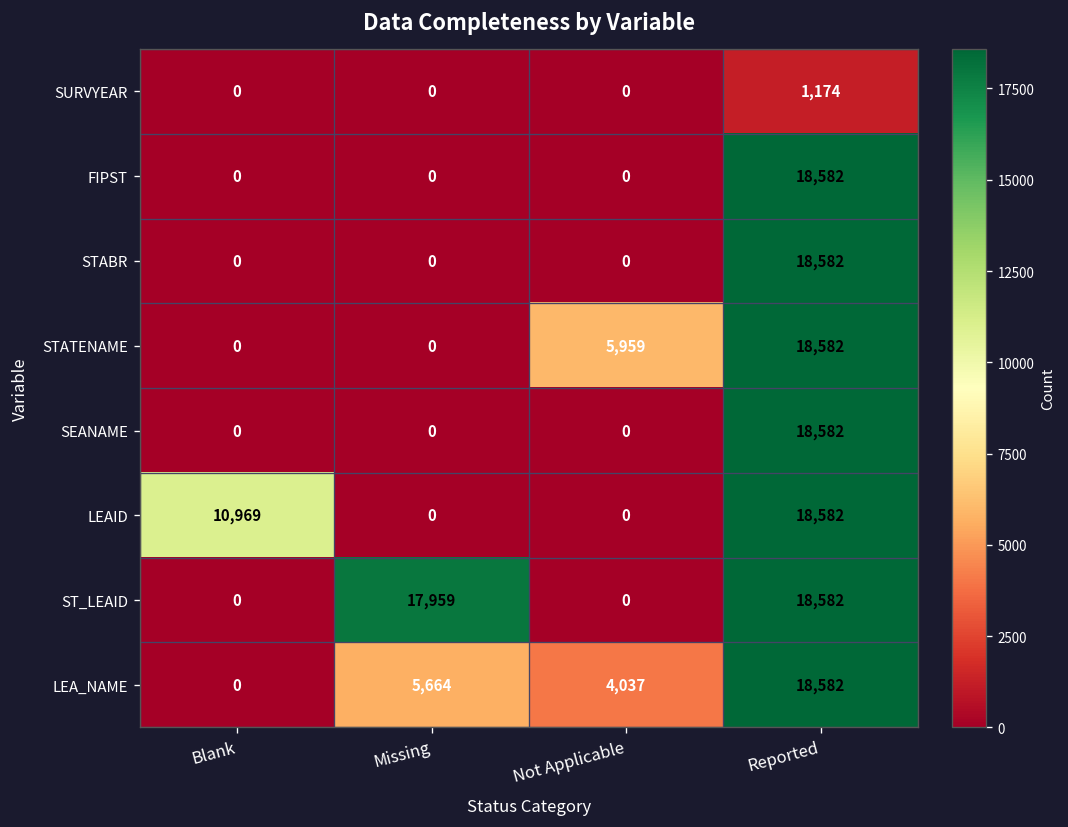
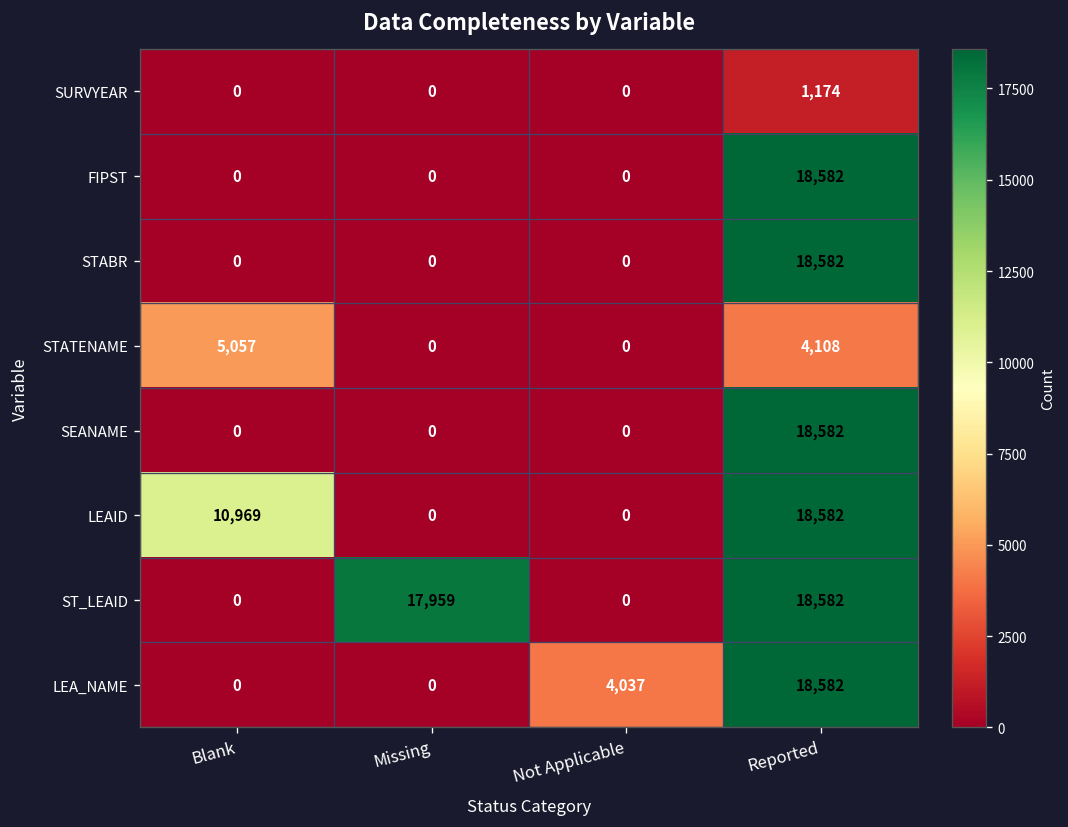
STATENAME, Blank: 0 -> 5,057
STATENAME, Not Applicable: 5,959 -> 0
STATENAME, Reported: 18,582 -> 4,108
LEA_NAME, Missing: 5,664 -> 0
